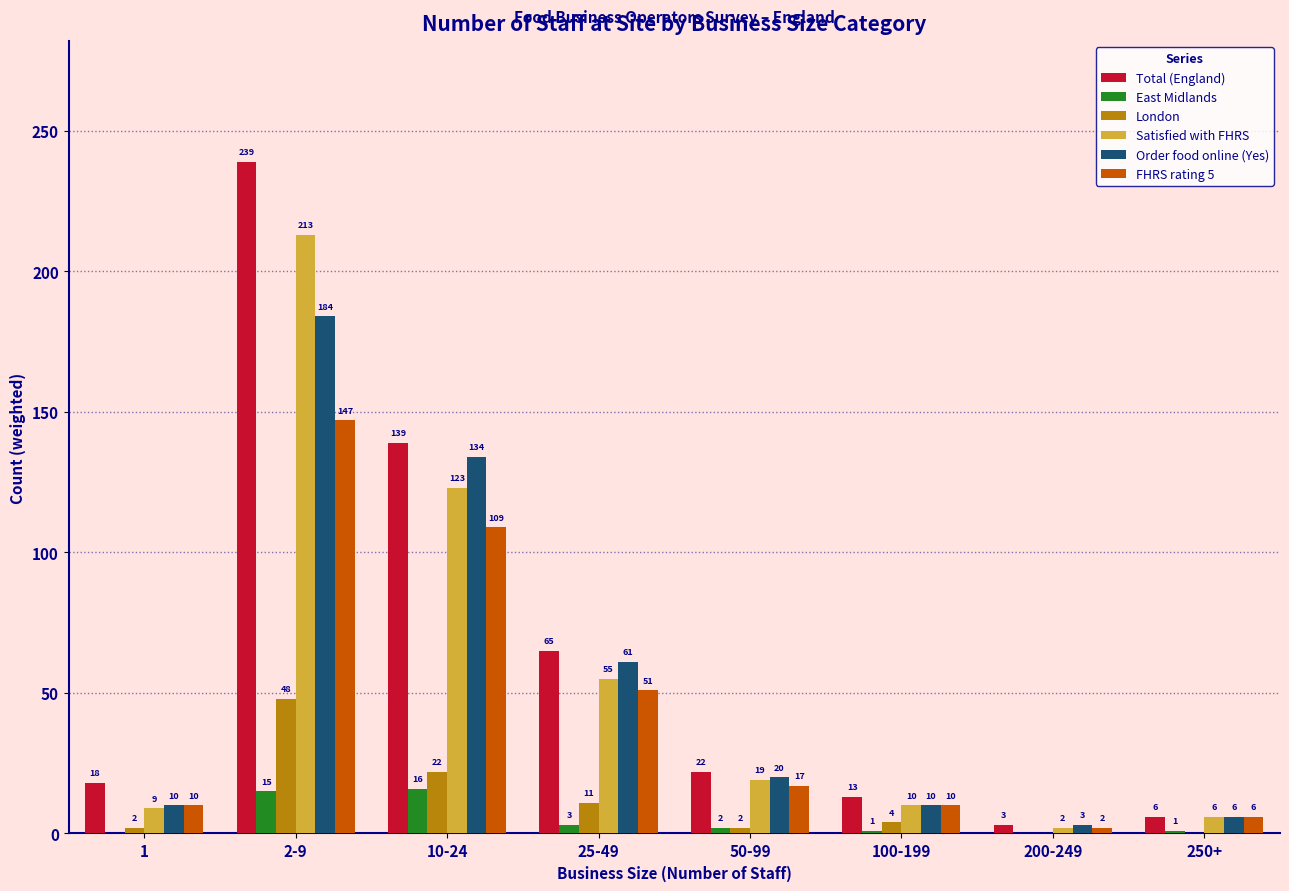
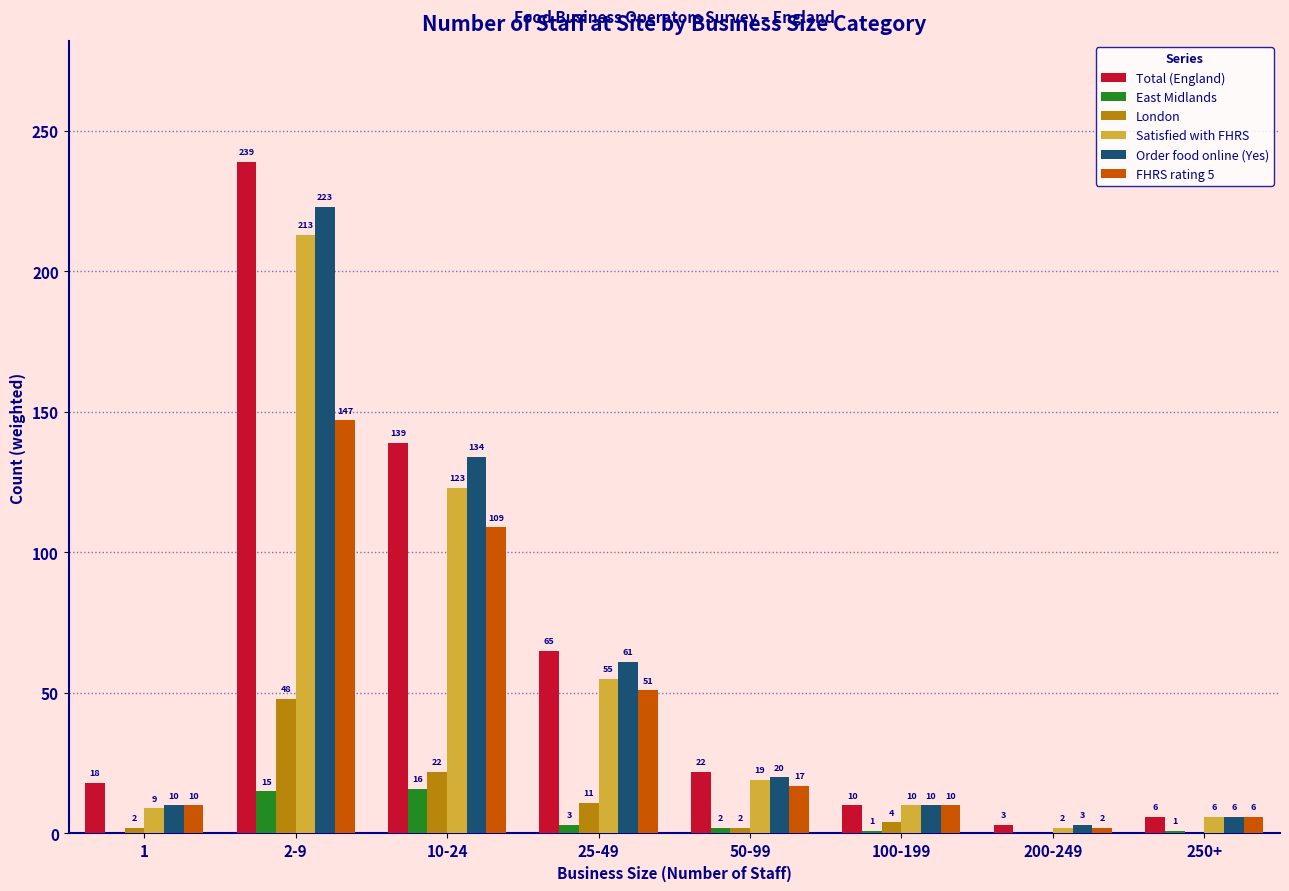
Order food online (Yes), 2-9: 184 -> 223
Total (England), 100-199: 13 -> 10
